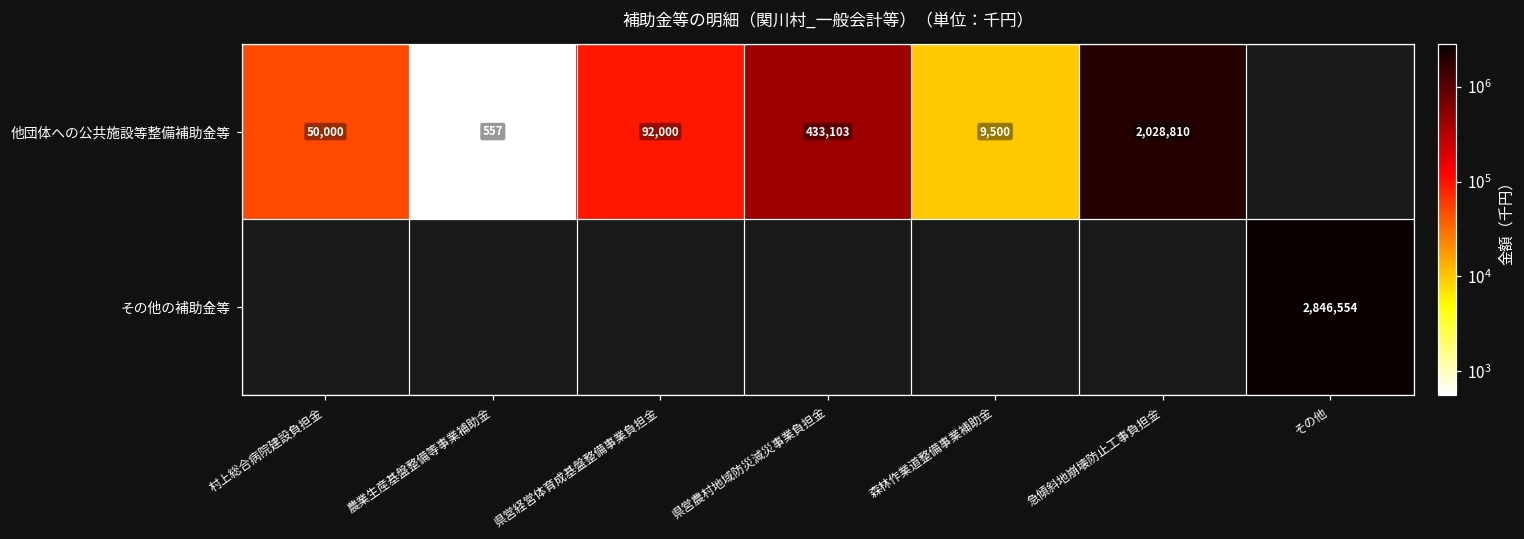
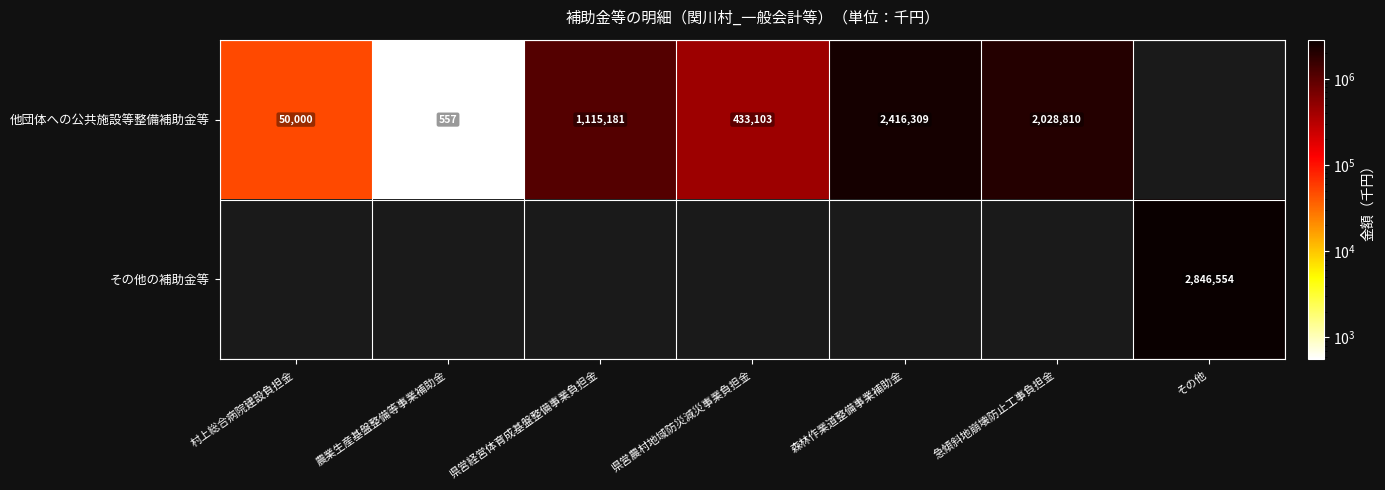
他団体への公共施設等整備補助金等, 県営経営体育成基盤整備事業負担金: 92,000 -> 1,115,181
他団体への公共施設等整備補助金等, 森林作業道整備事業補助金: 9,500 -> 2,416,309
